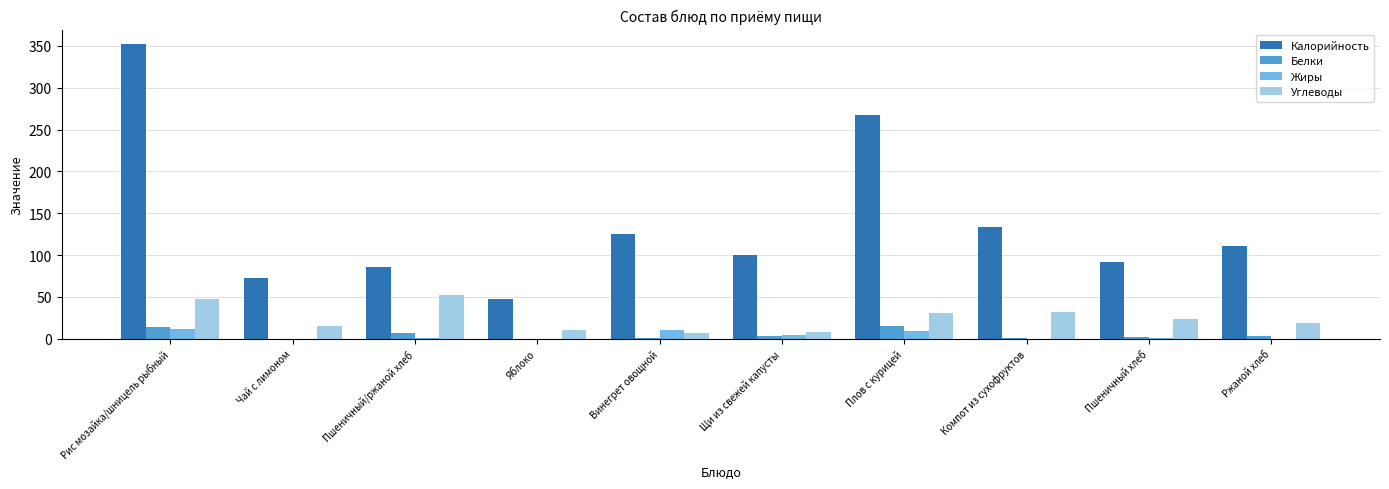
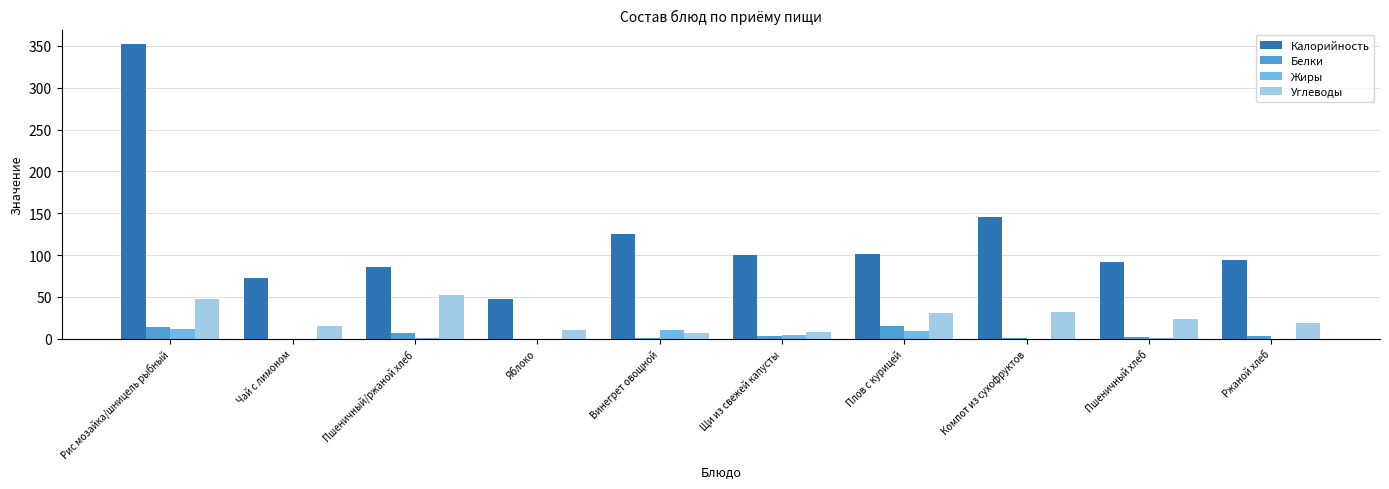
Калорийность, Плов с курицей: 270 -> 100
Калорийность, Компот из сухофруктов: 130 -> 150
Калорийность, Ржаной хлеб: 110 -> 90
